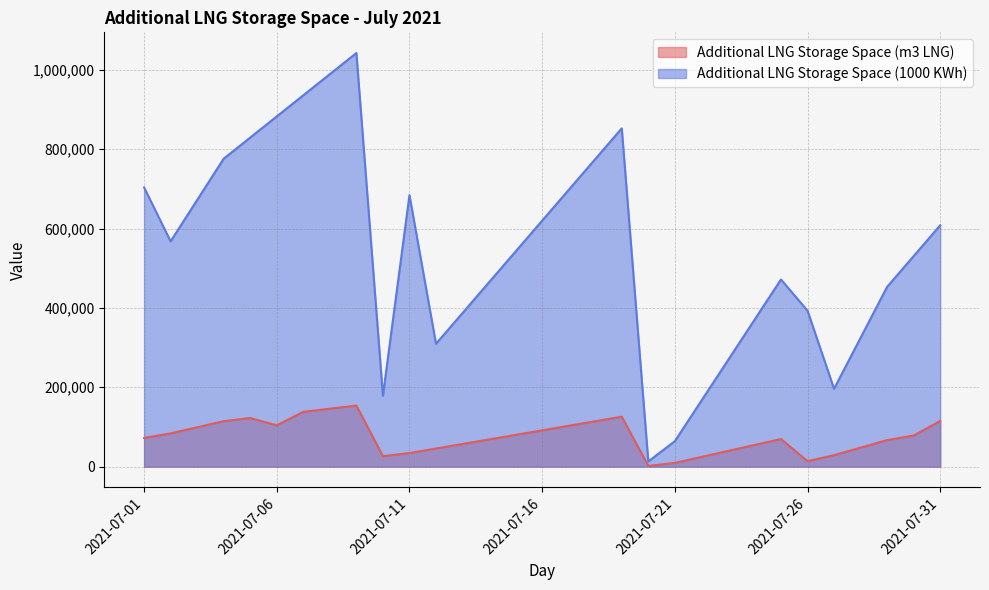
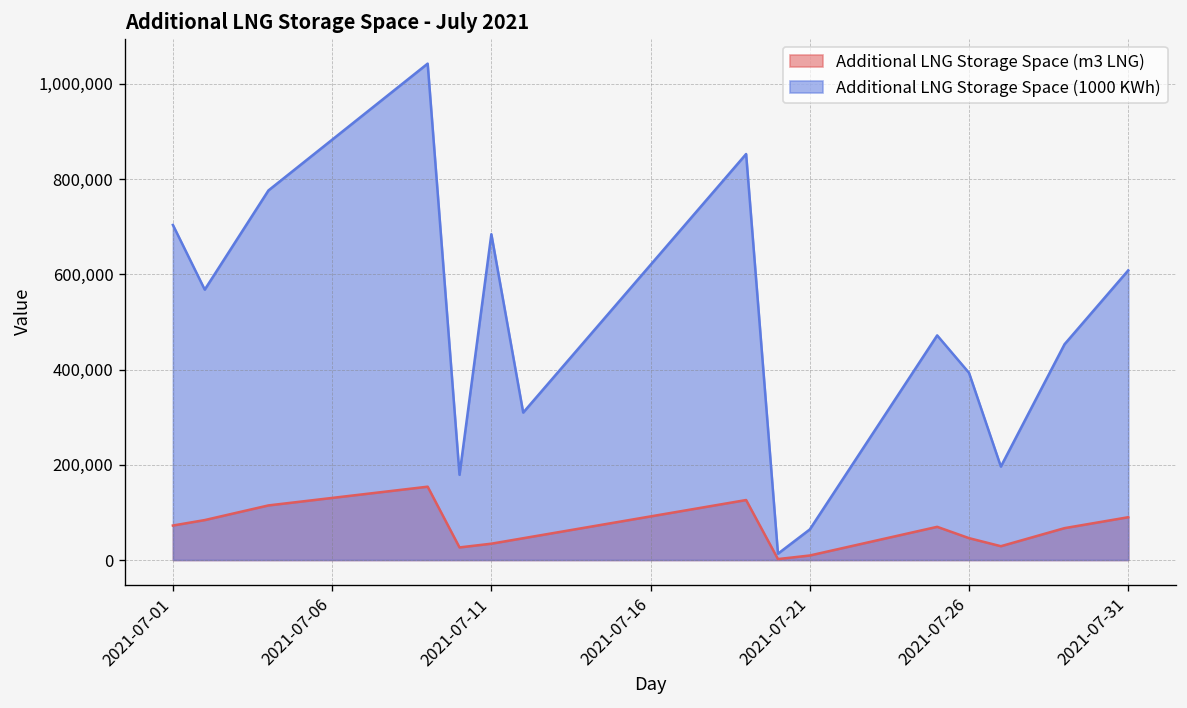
Additional LNG Storage Space (m3 LNG), 2021-07-06: 100,000 -> 130,000
Additional LNG Storage Space (m3 LNG), 2021-07-26: 10,000 -> 50,000
Additional LNG Storage Space (m3 LNG), 2021-07-31: 120,000 -> 90,000
